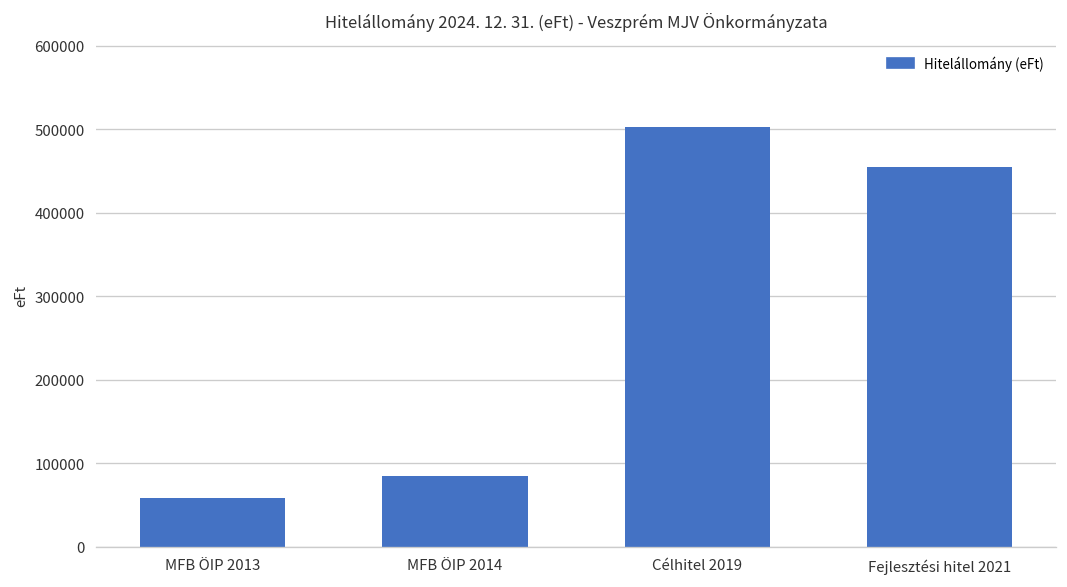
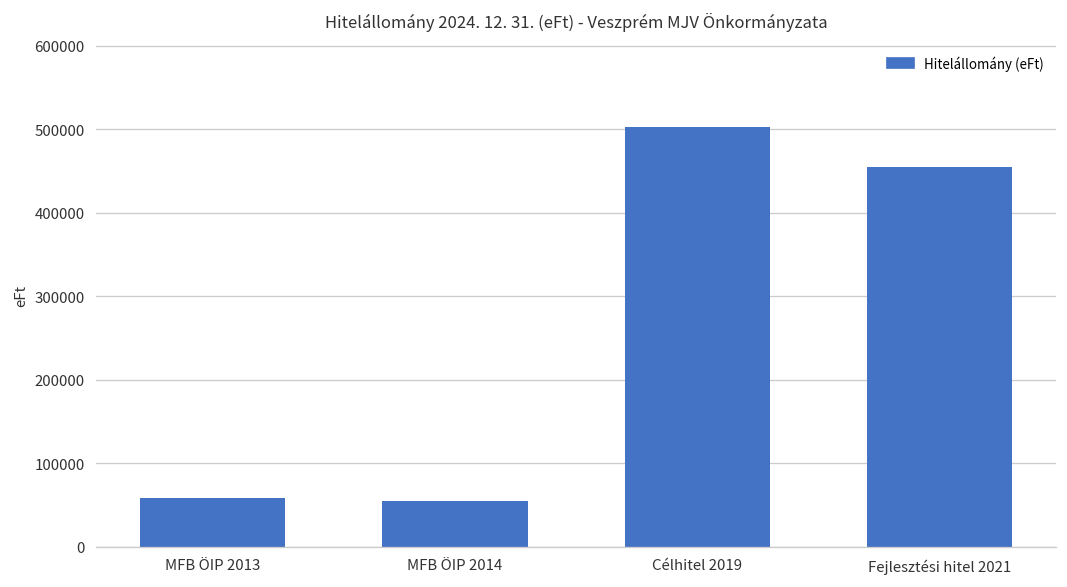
MFB ÖIP 2014: 80000 -> 50000
